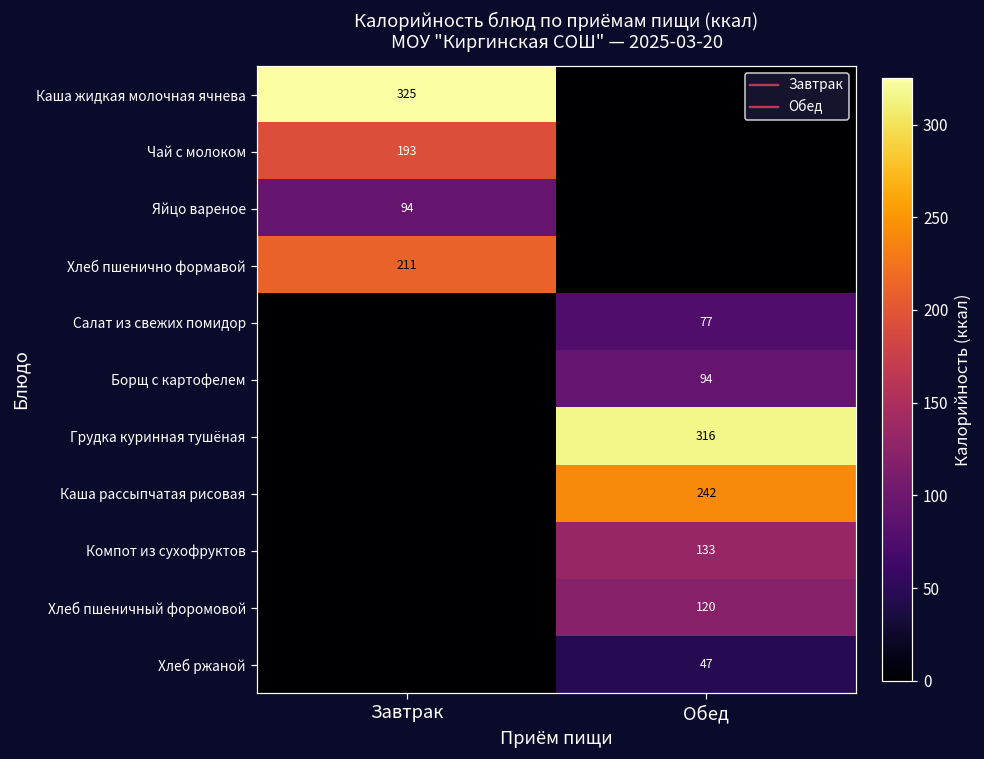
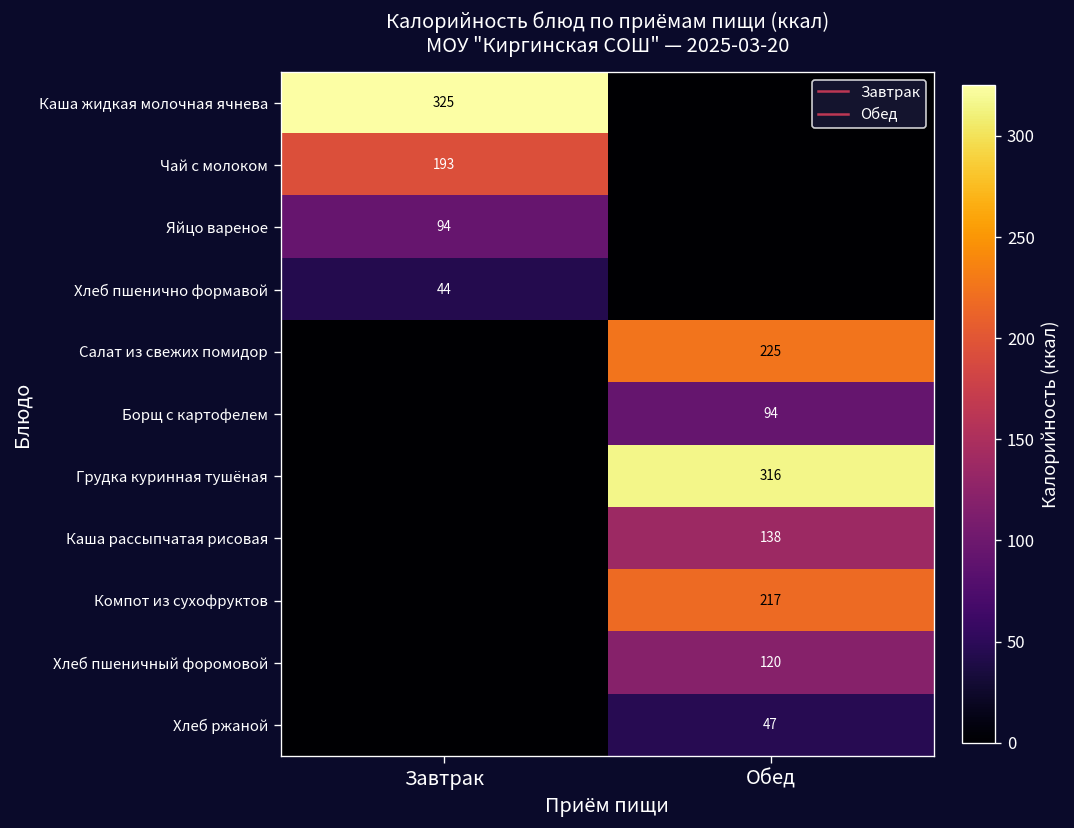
Хлеб пшенично формавой, Завтрак: 211 -> 44
Салат из свежих помидор, Обед: 77 -> 225
Каша рассыпчатая рисовая, Обед: 242 -> 138
Компот из сухофруктов, Обед: 133 -> 217
